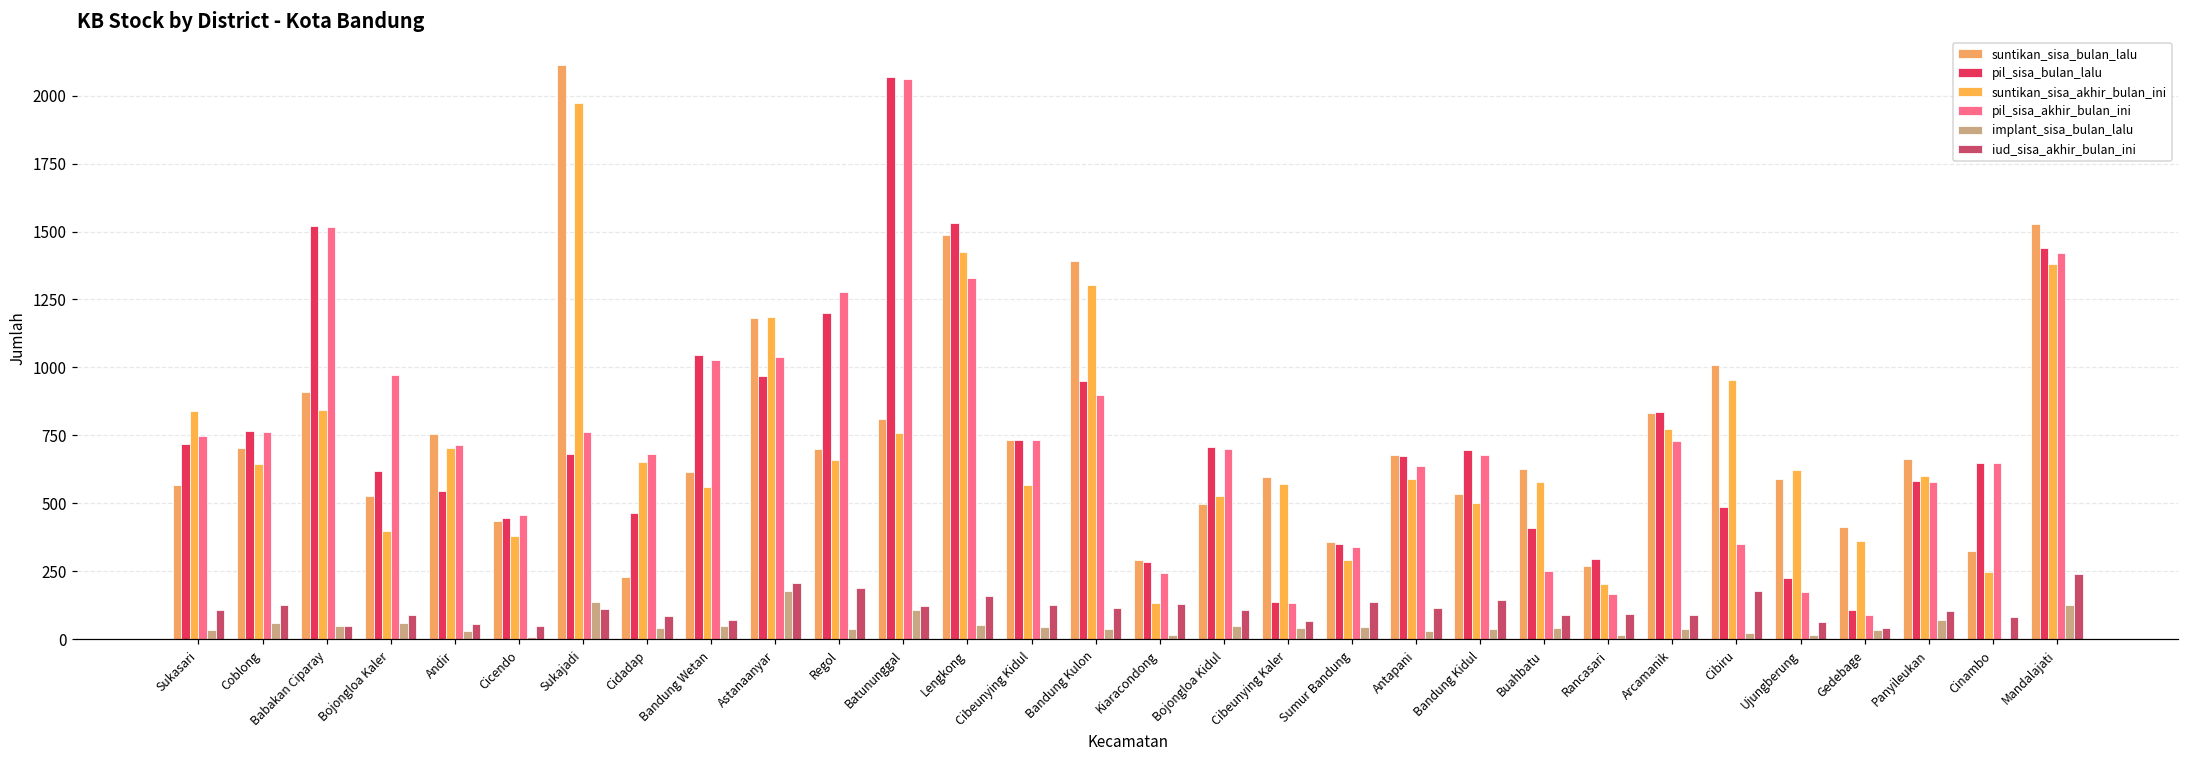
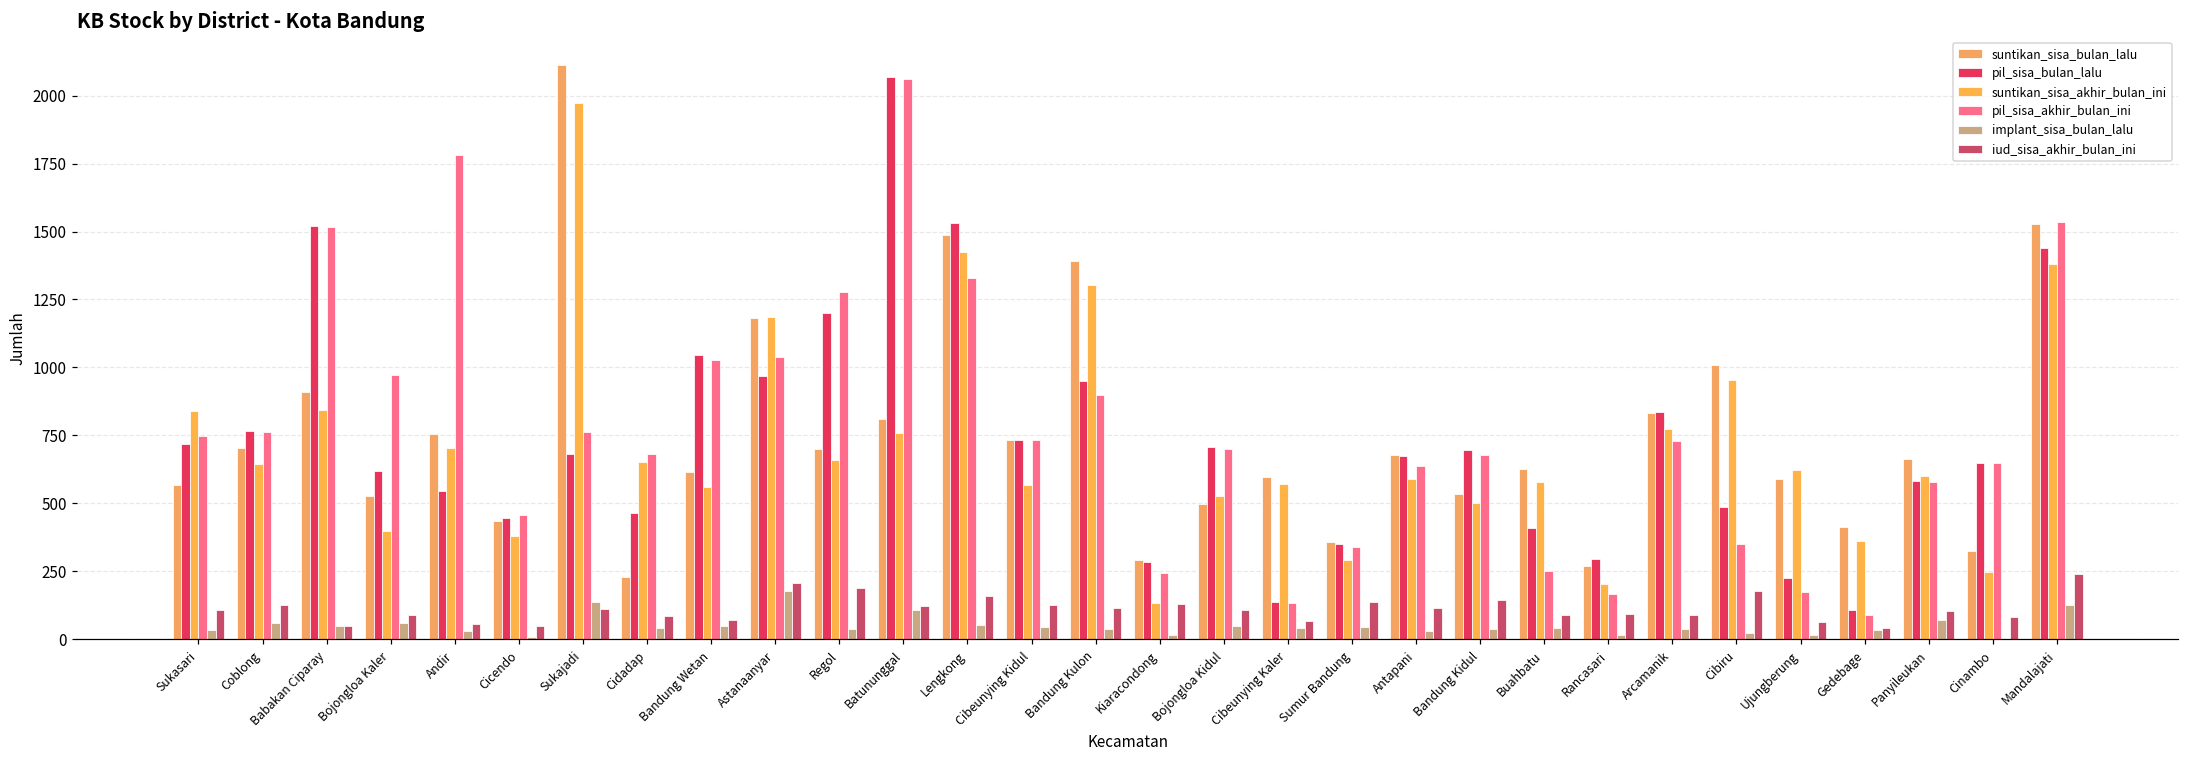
pil_sisa_akhir_bulan_ini, Andir: 720 -> 1780
pil_sisa_akhir_bulan_ini, Mandalajati: 1420 -> 1540
